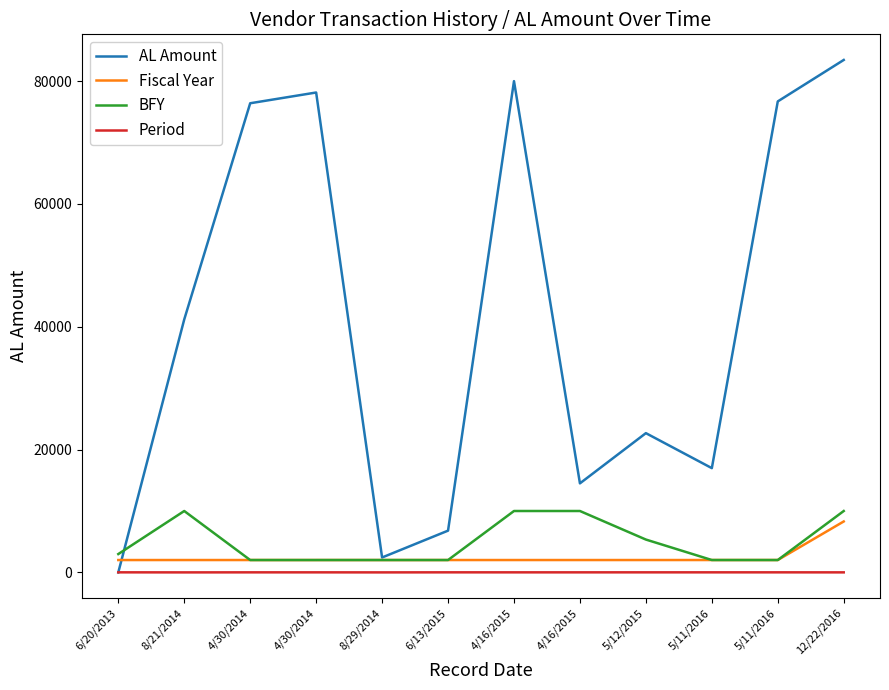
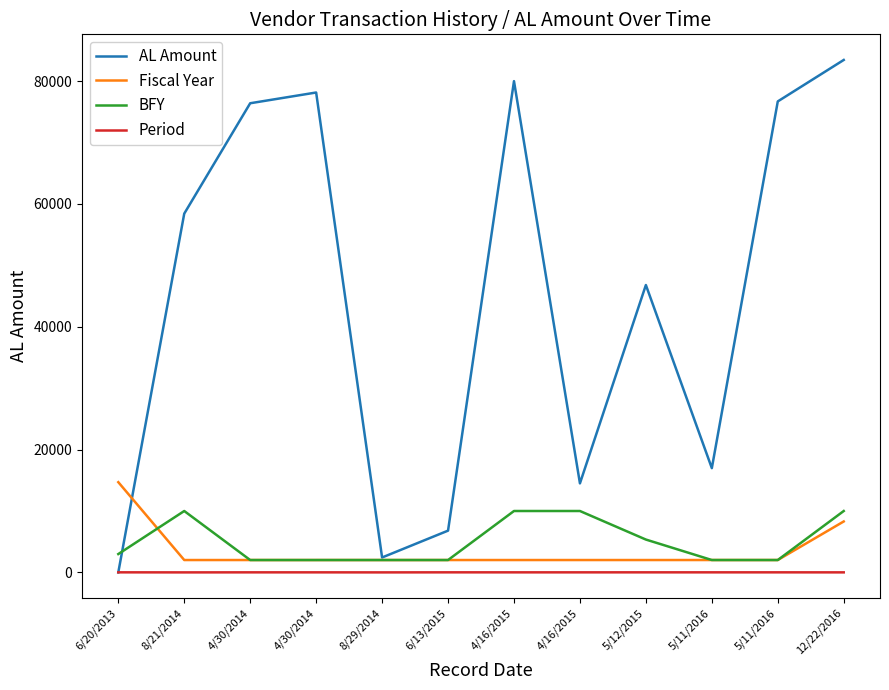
Fiscal Year, 6/20/2013: 2000 -> 15000
AL Amount, 8/21/2014: 41000 -> 58000
AL Amount, 5/12/2015: 23000 -> 47000
